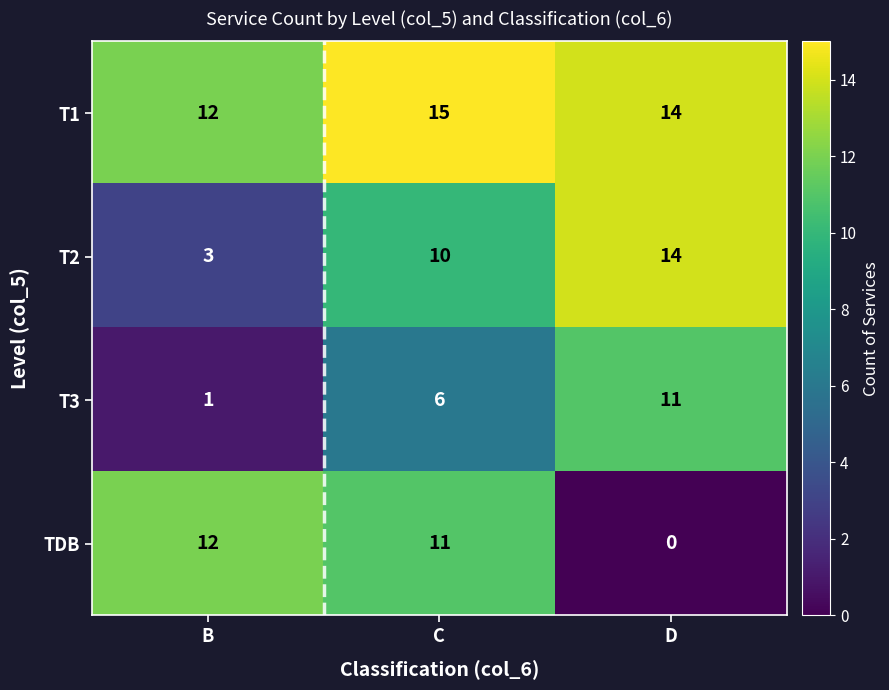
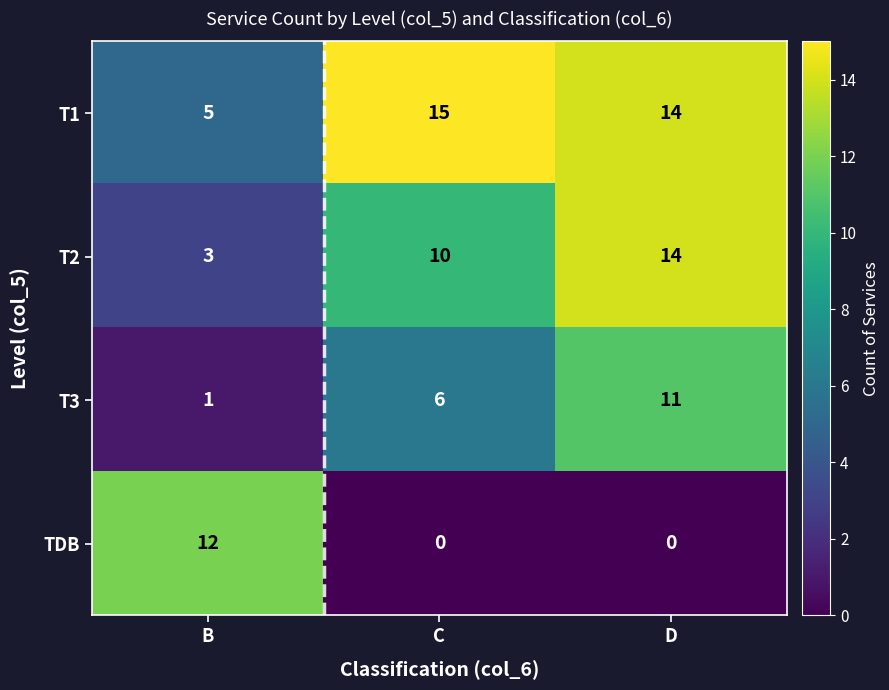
T1, B: 12 -> 5
TDB, C: 11 -> 0
